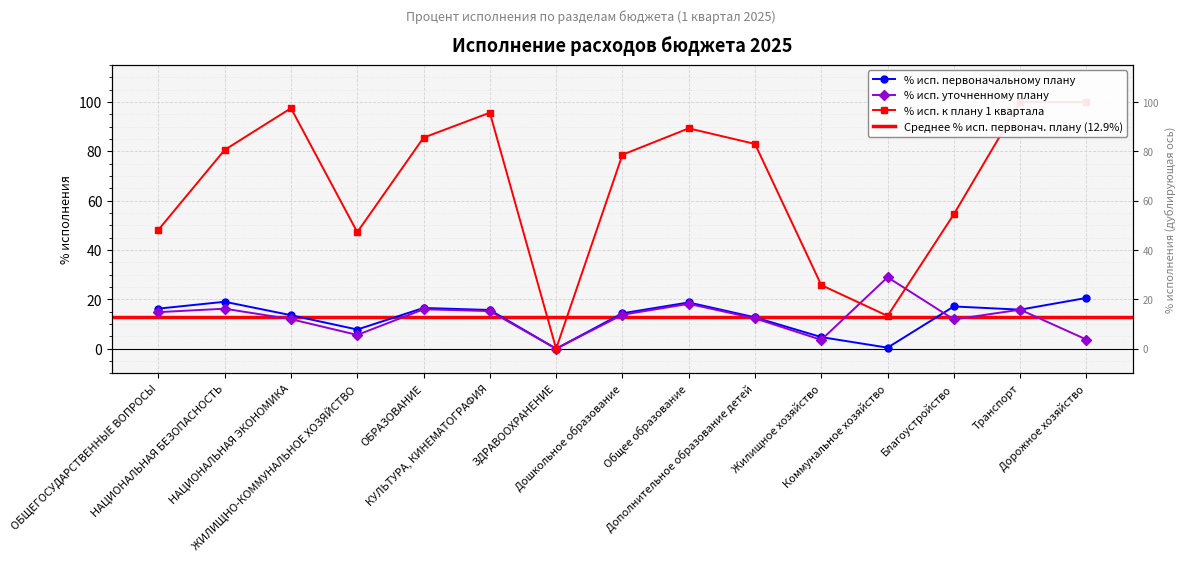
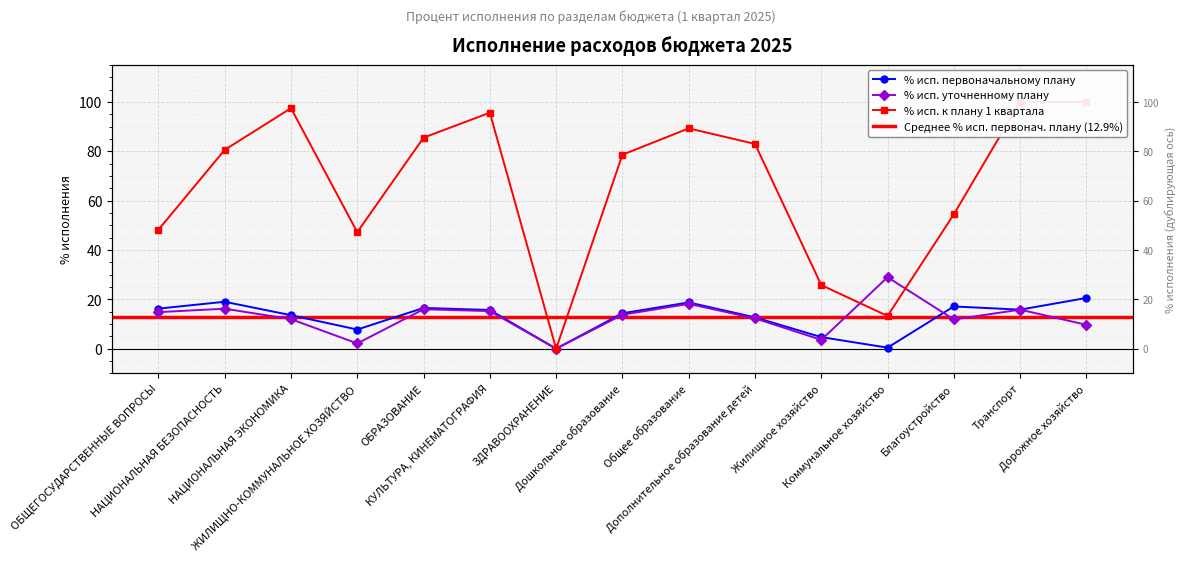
% исп. уточненному плану, ЖИЛИЩНО-КОММУНАЛЬНОЕ ХОЗЯЙСТВО: 6 -> 2
% исп. уточненному плану, Дорожное хозяйство: 4 -> 10
